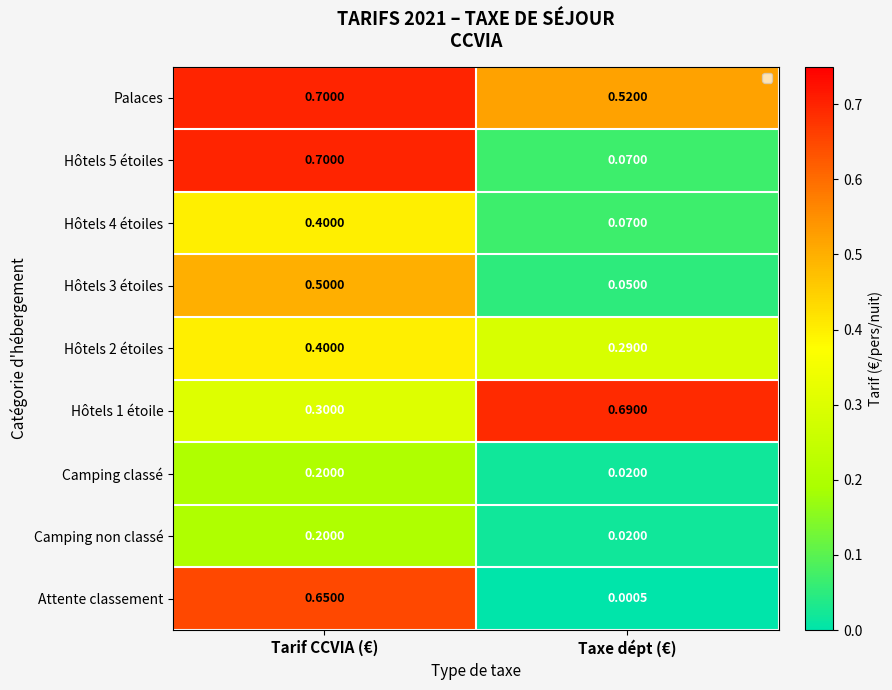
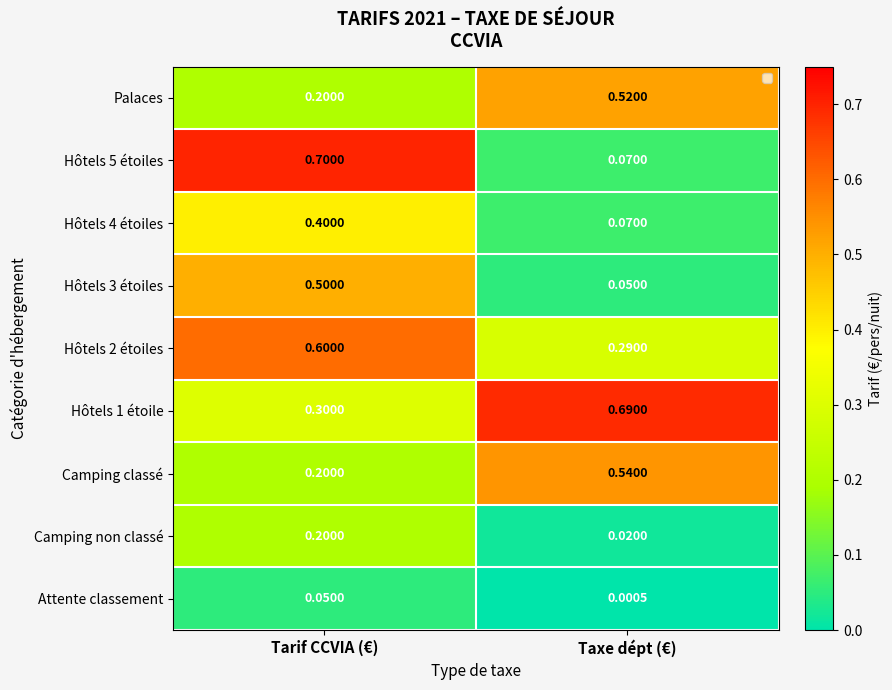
Palaces, Tarif CCVIA (€): 0.7000 -> 0.2000
Hôtels 2 étoiles, Tarif CCVIA (€): 0.4000 -> 0.6000
Camping classé, Taxe dépt (€): 0.0200 -> 0.5400
Attente classement, Tarif CCVIA (€): 0.6500 -> 0.0500
